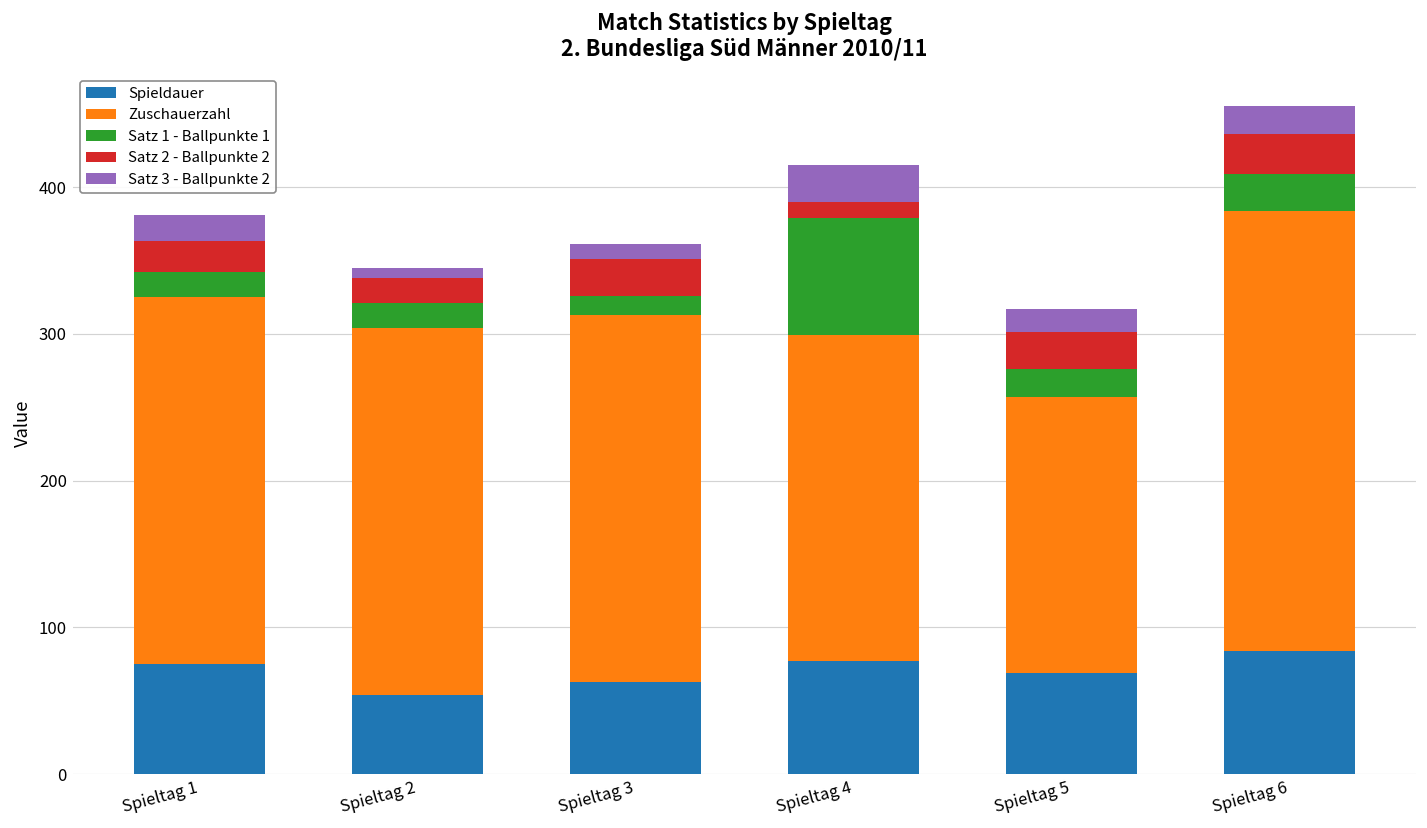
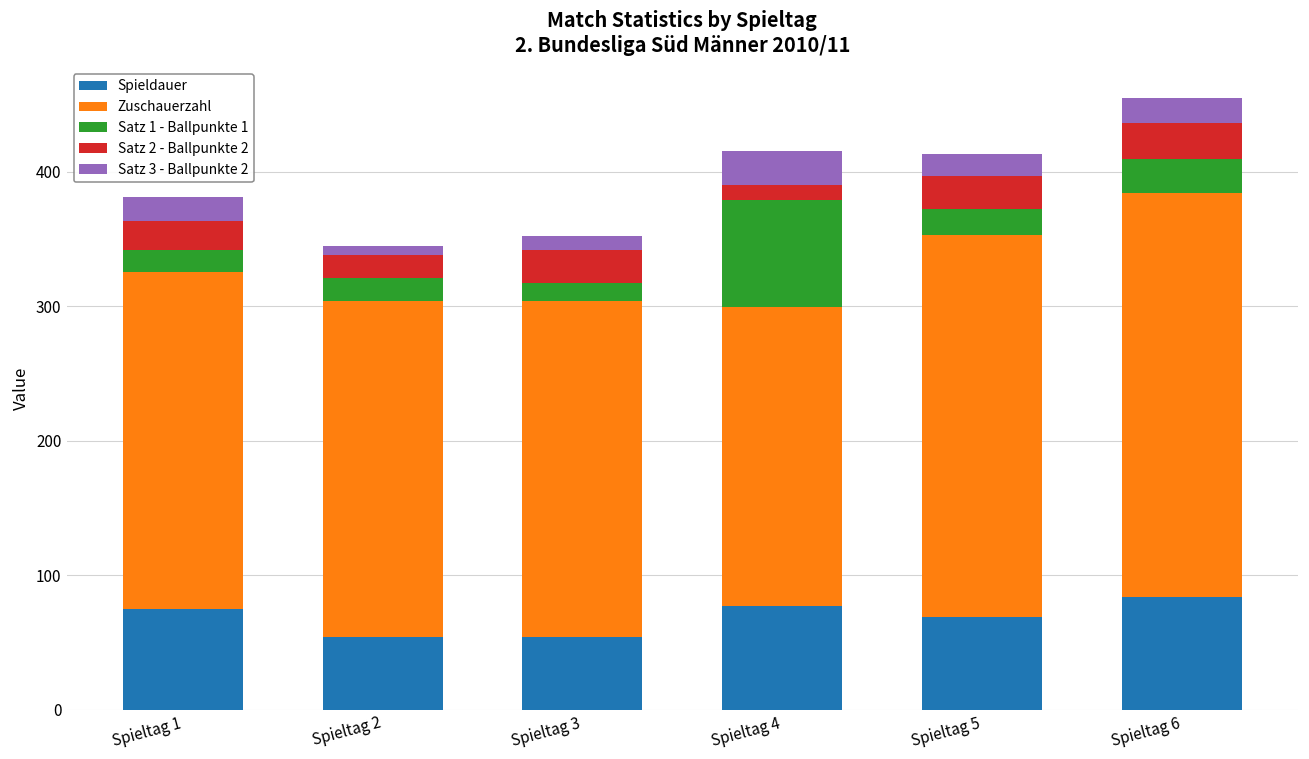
Spieldauer, Spieltag 3: 63 -> 54
Zuschauerzahl, Spieltag 5: 188 -> 284
